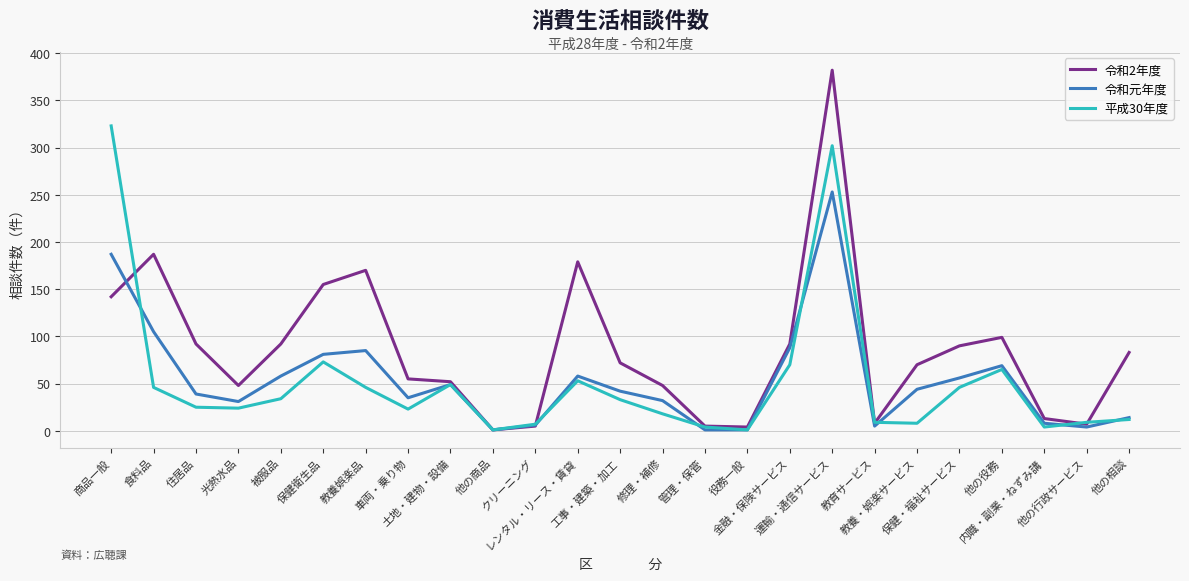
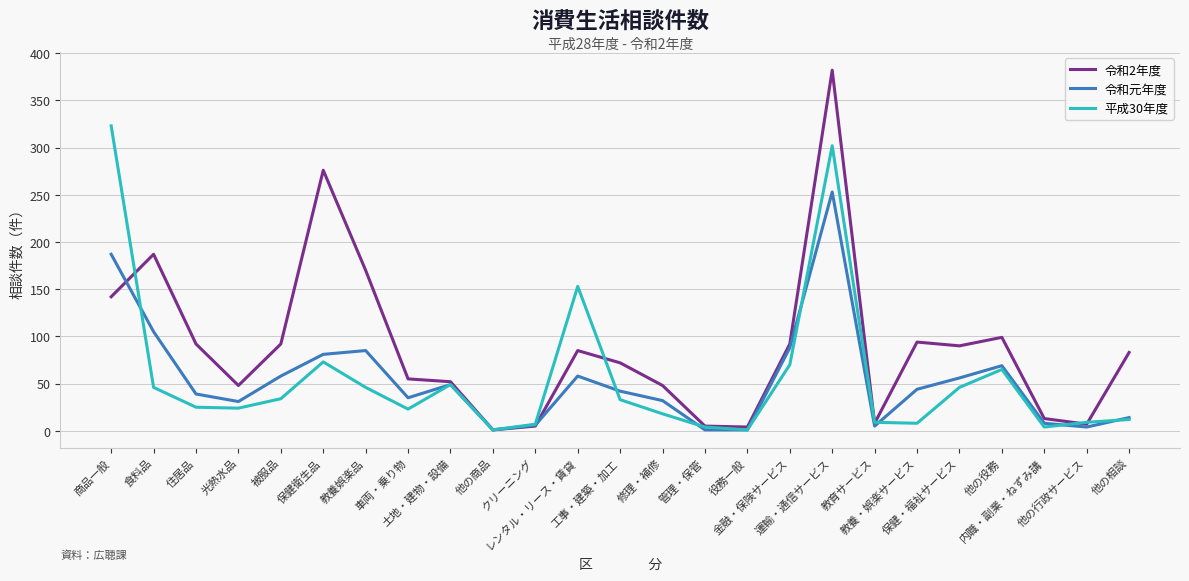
令和2年度, 保健衛生品: 160 -> 280
令和2年度, レンタル・リース・賃貸: 180 -> 90
平成30年度, レンタル・リース・賃貸: 50 -> 150
令和2年度, 教養・娯楽サービス: 70 -> 90
